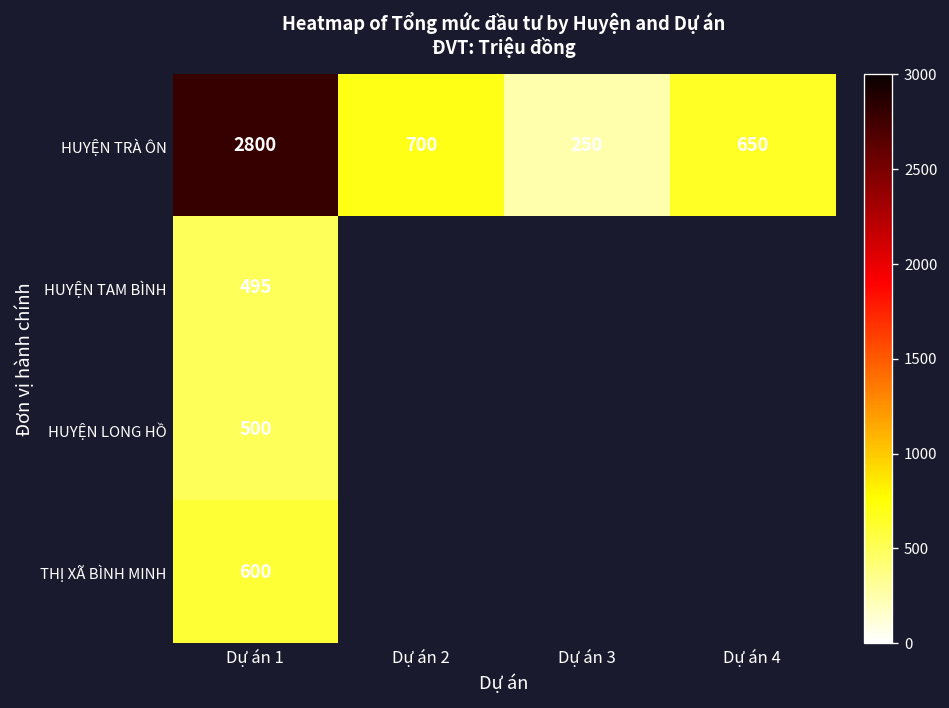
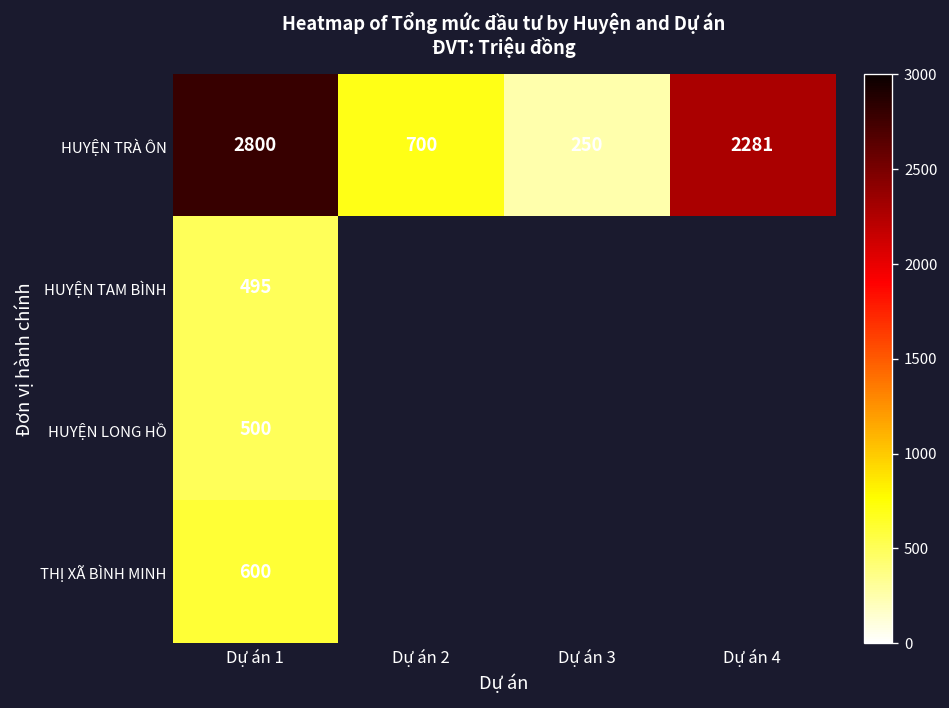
HUYỆN TRÀ ÔN, Dự án 4: 650 -> 2281
